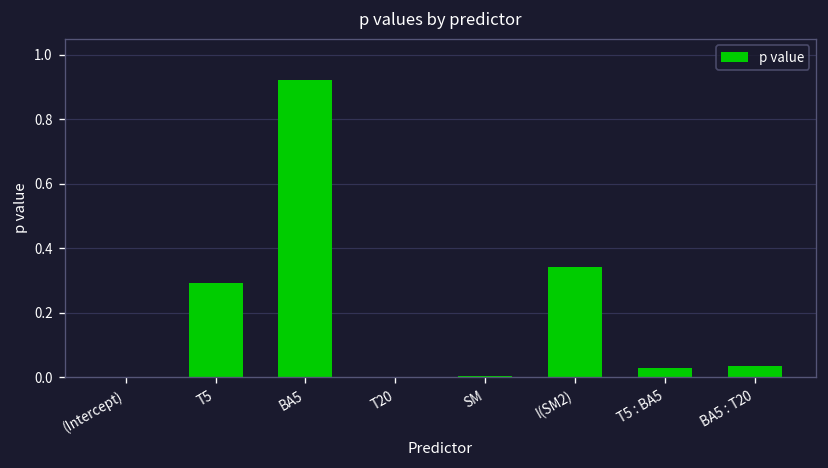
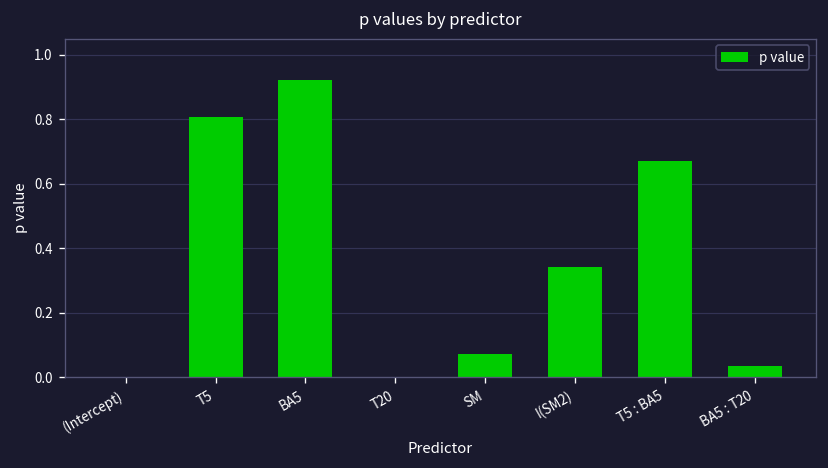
T5: 0.29 -> 0.81
SM: 0.00 -> 0.07
T5 : BA5: 0.03 -> 0.67
